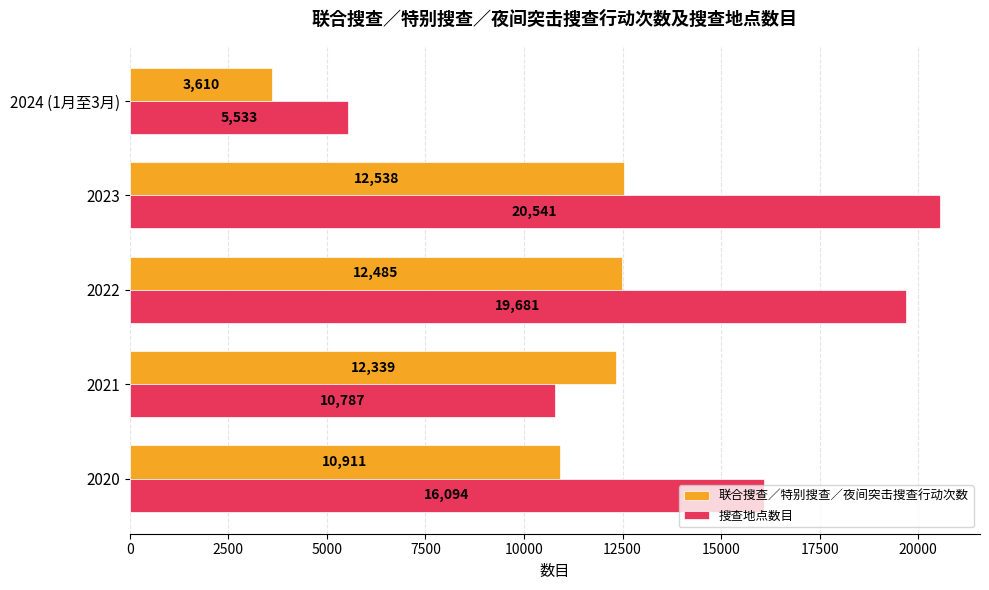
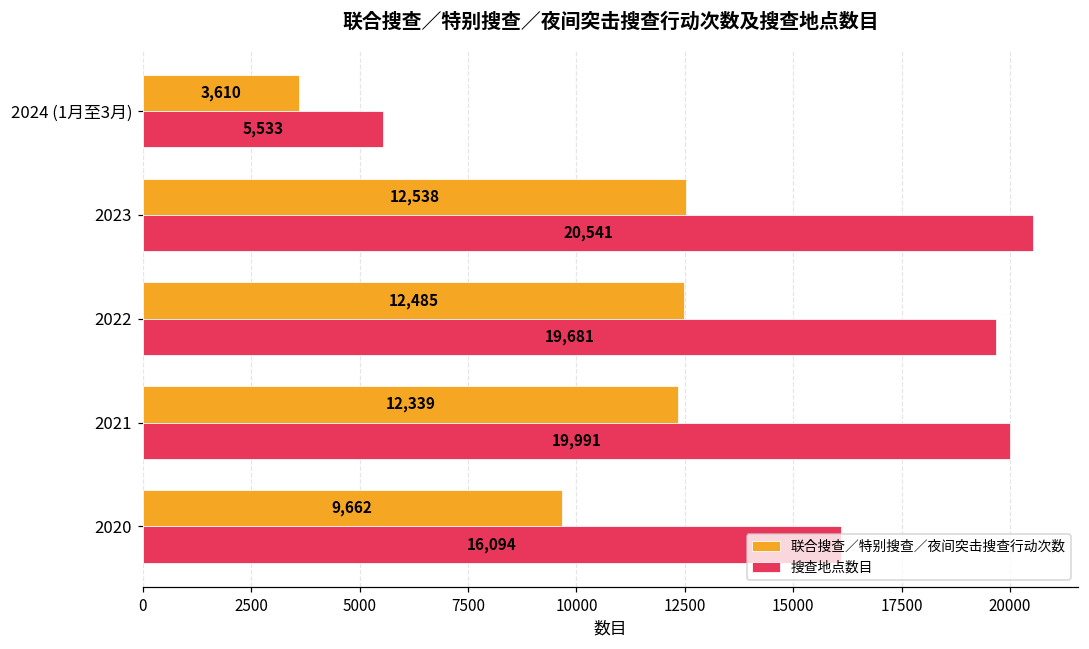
搜查地点数目, 2021: 10,787 -> 19,991
联合搜查／特别搜查／夜间突击搜查行动次数, 2020: 10,911 -> 9,662
